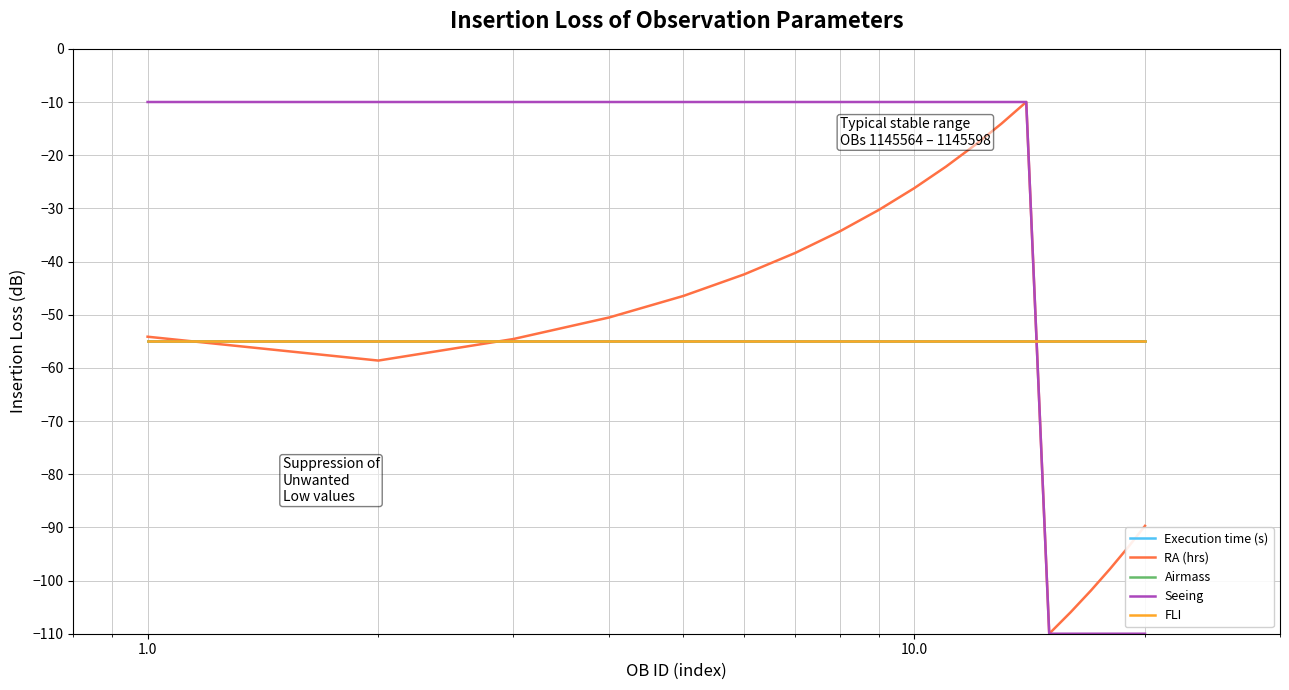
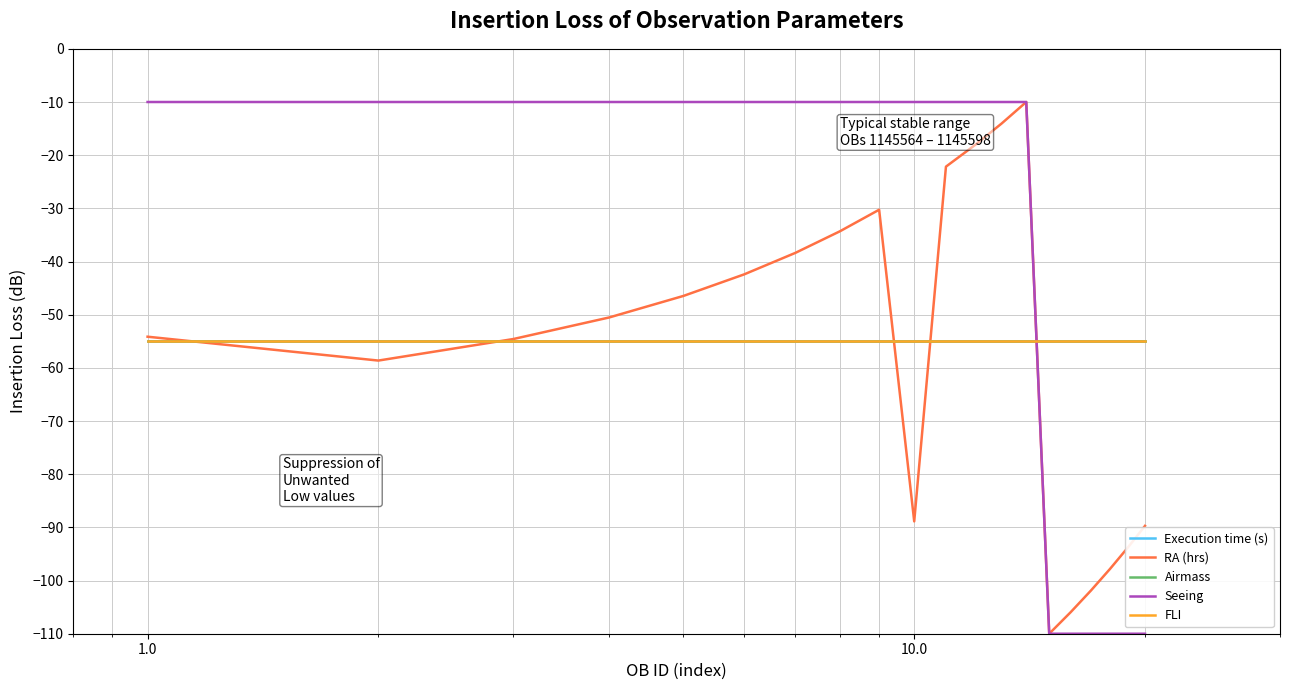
RA (hrs), 10.0: -26 -> -89
